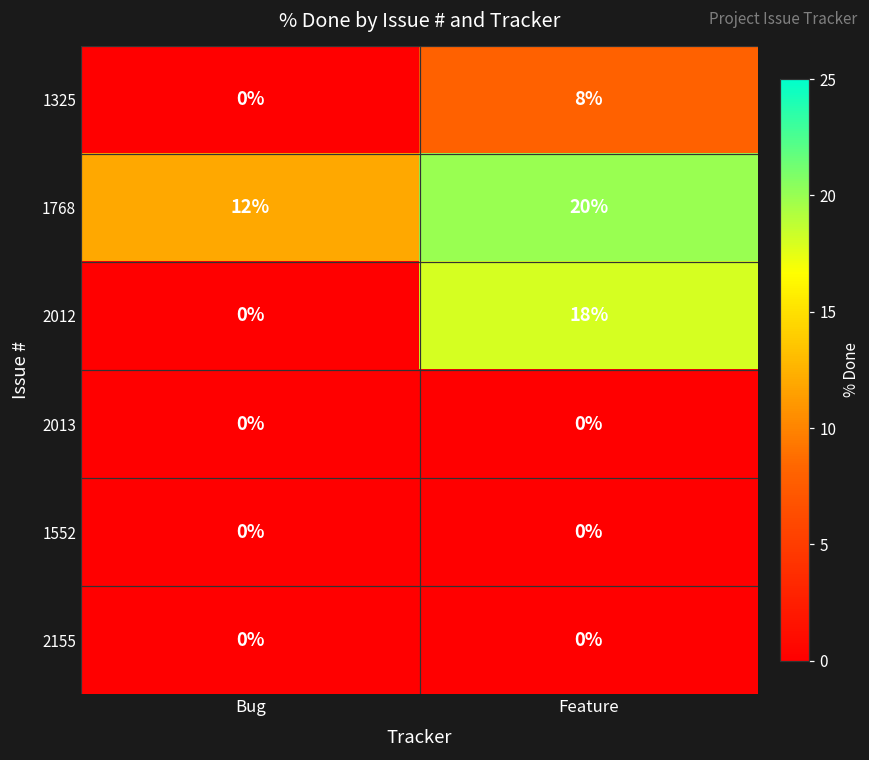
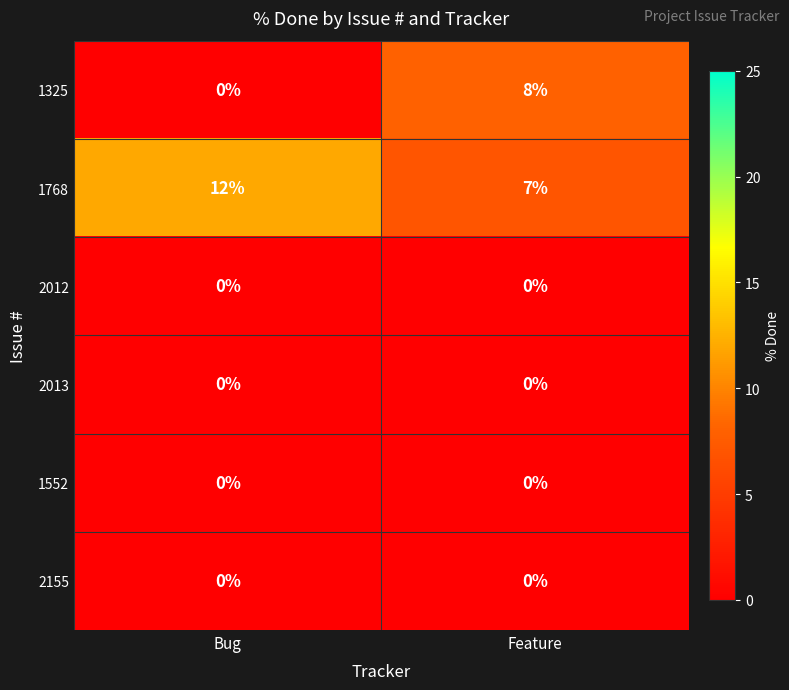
1768, Feature: 20% -> 7%
2012, Feature: 18% -> 0%
